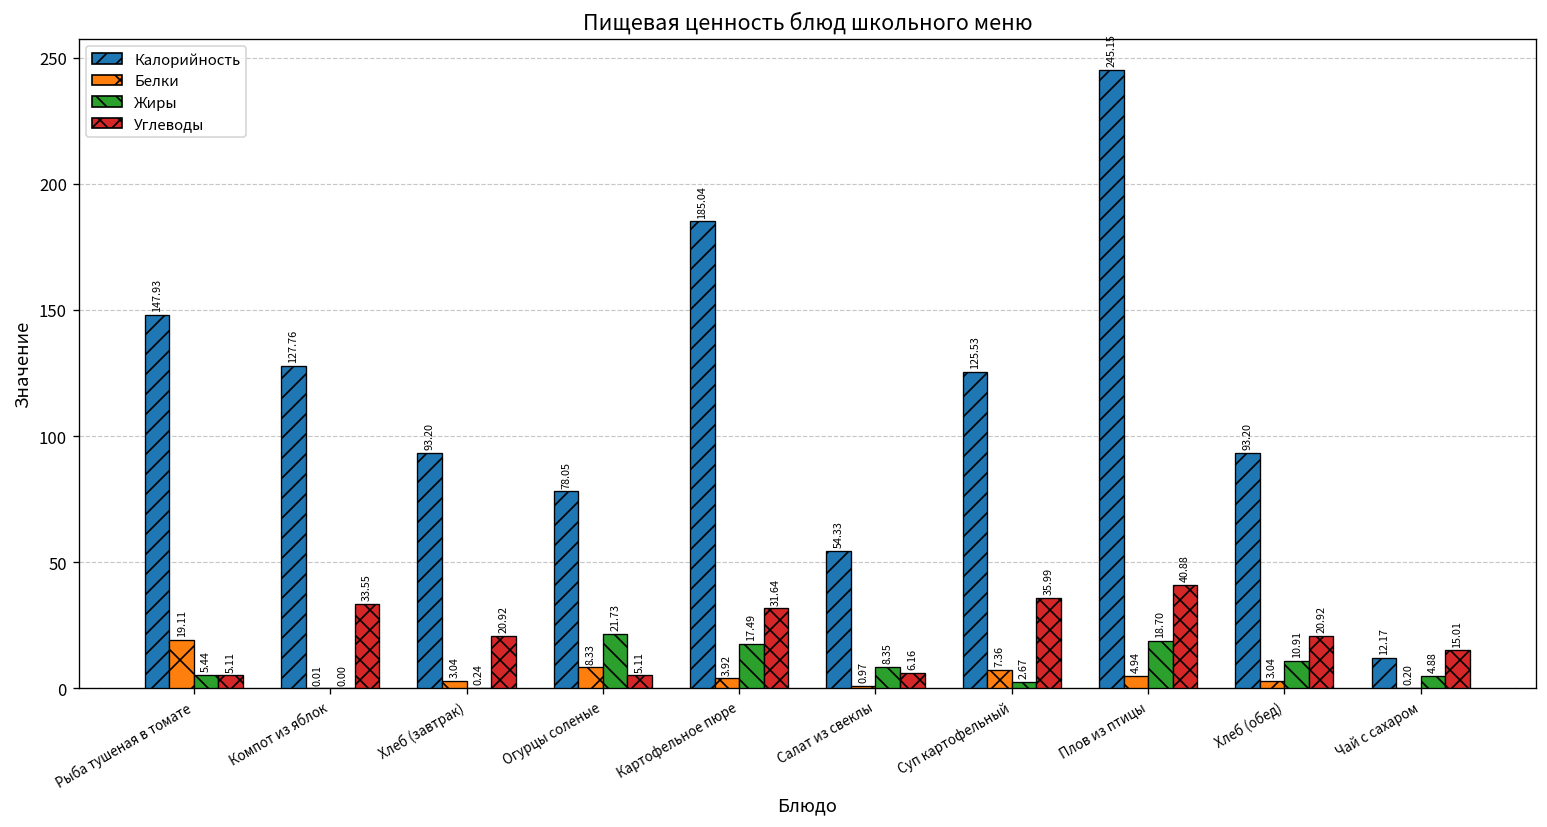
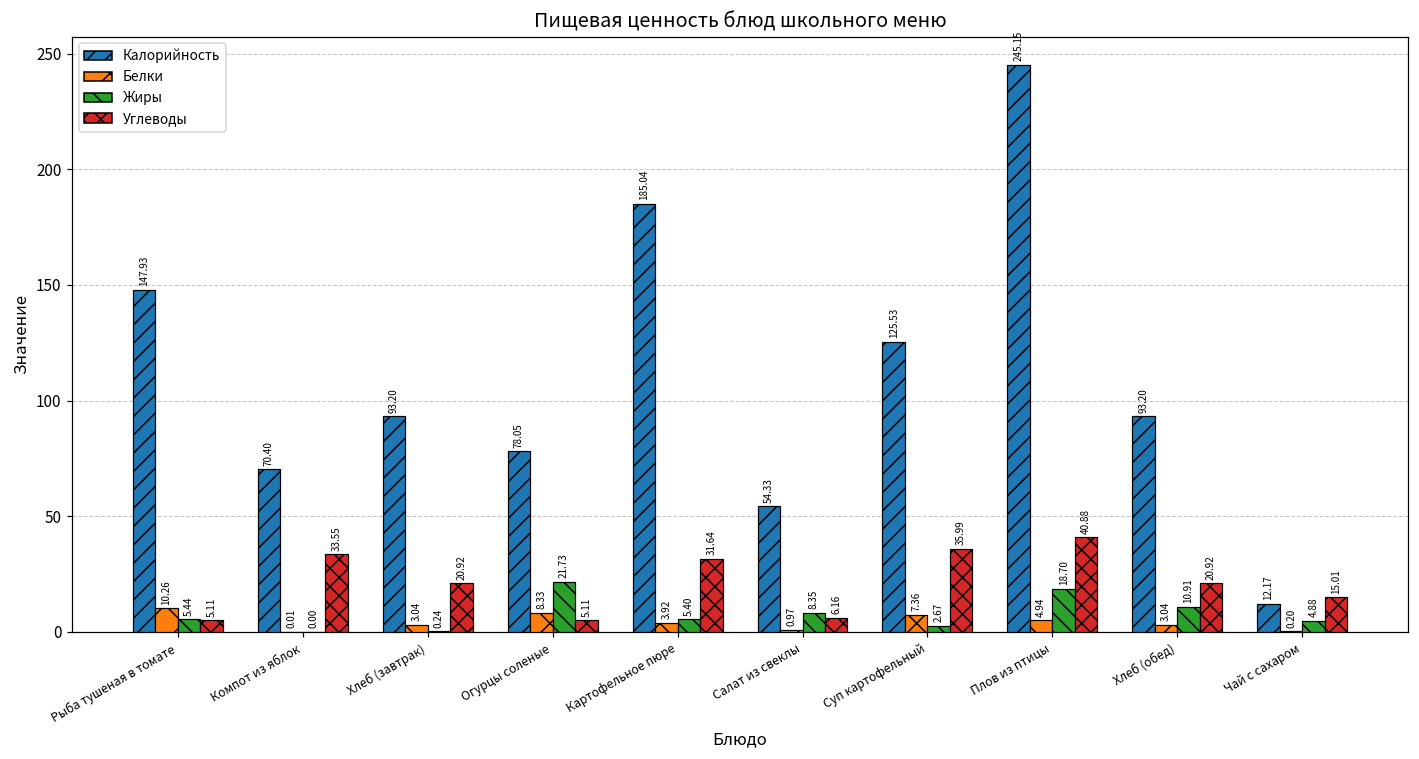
Белки, Рыба тушеная в томате: 19.11 -> 10.26
Калорийность, Компот из яблок: 127.76 -> 70.40
Жиры, Картофельное пюре: 17.49 -> 5.40
